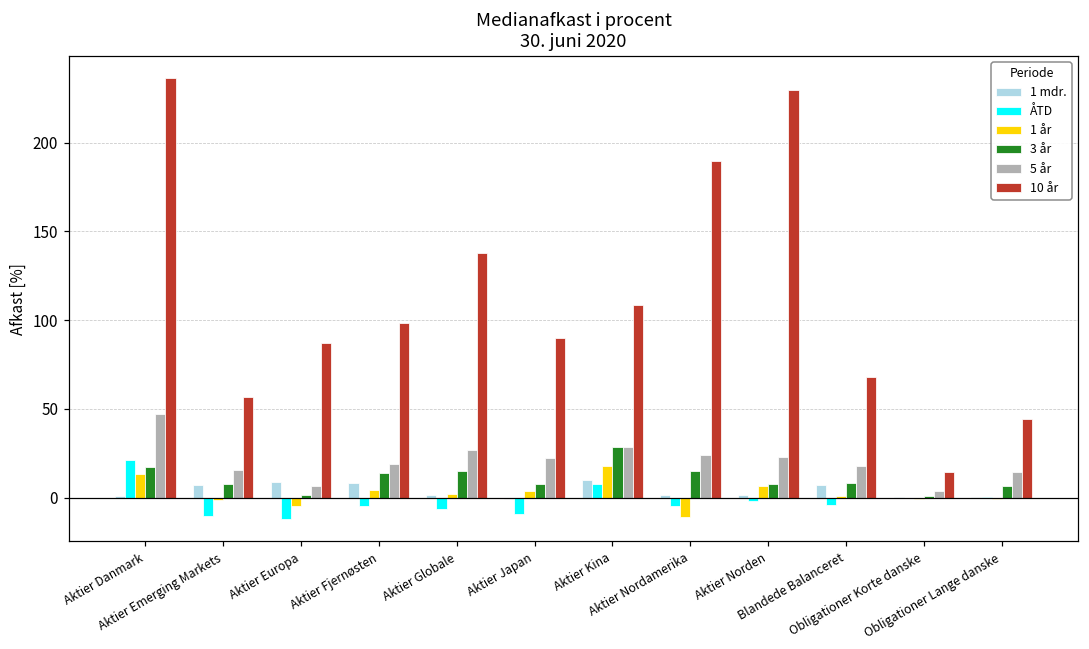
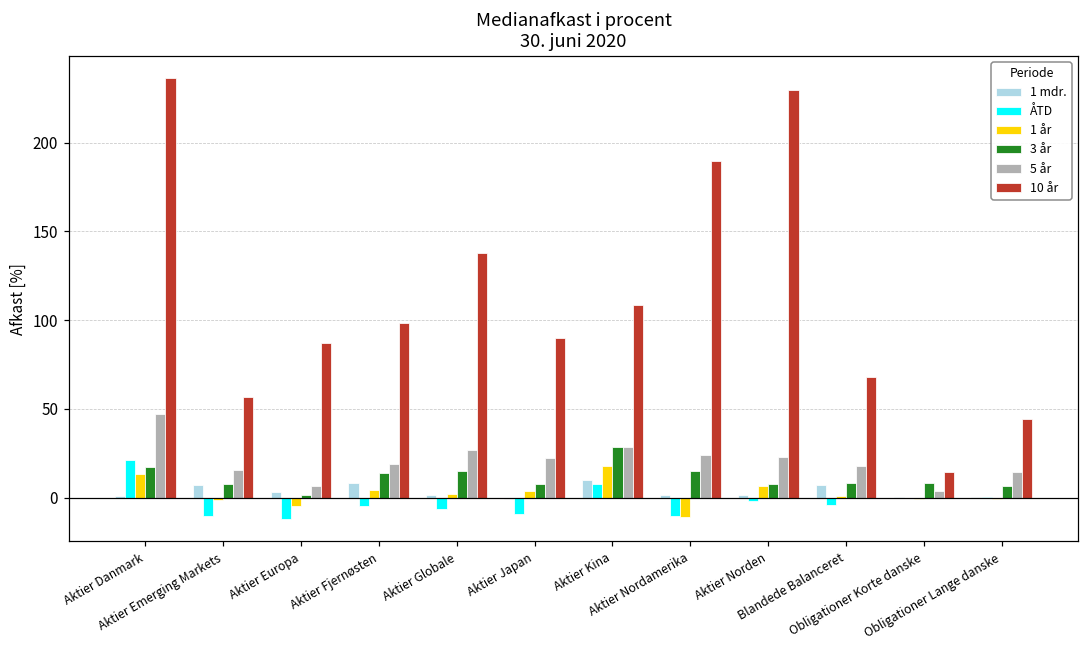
1 mdr., Aktier Europa: 9 -> 3
ÅTD, Aktier Nordamerika: -5 -> -10
3 år, Obligationer Korte danske: 1 -> 8
